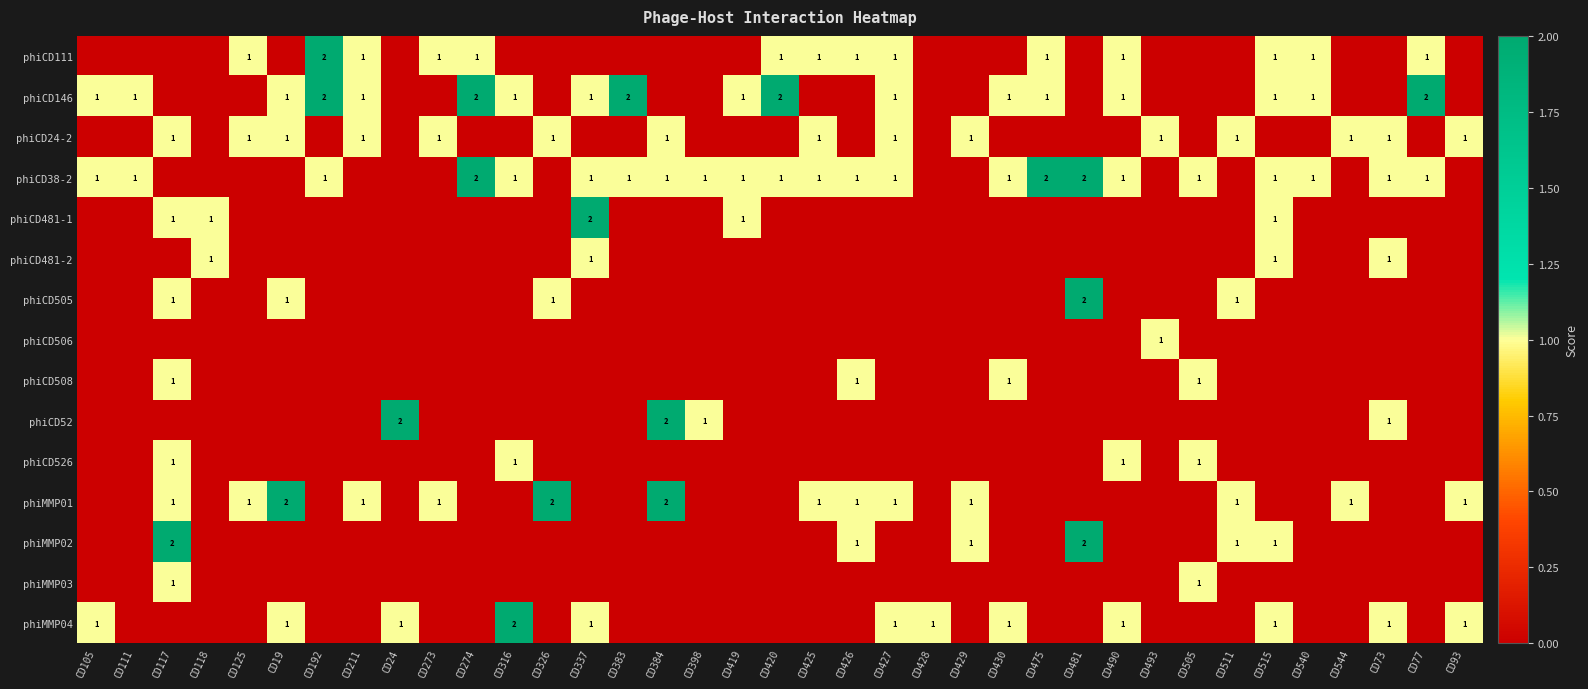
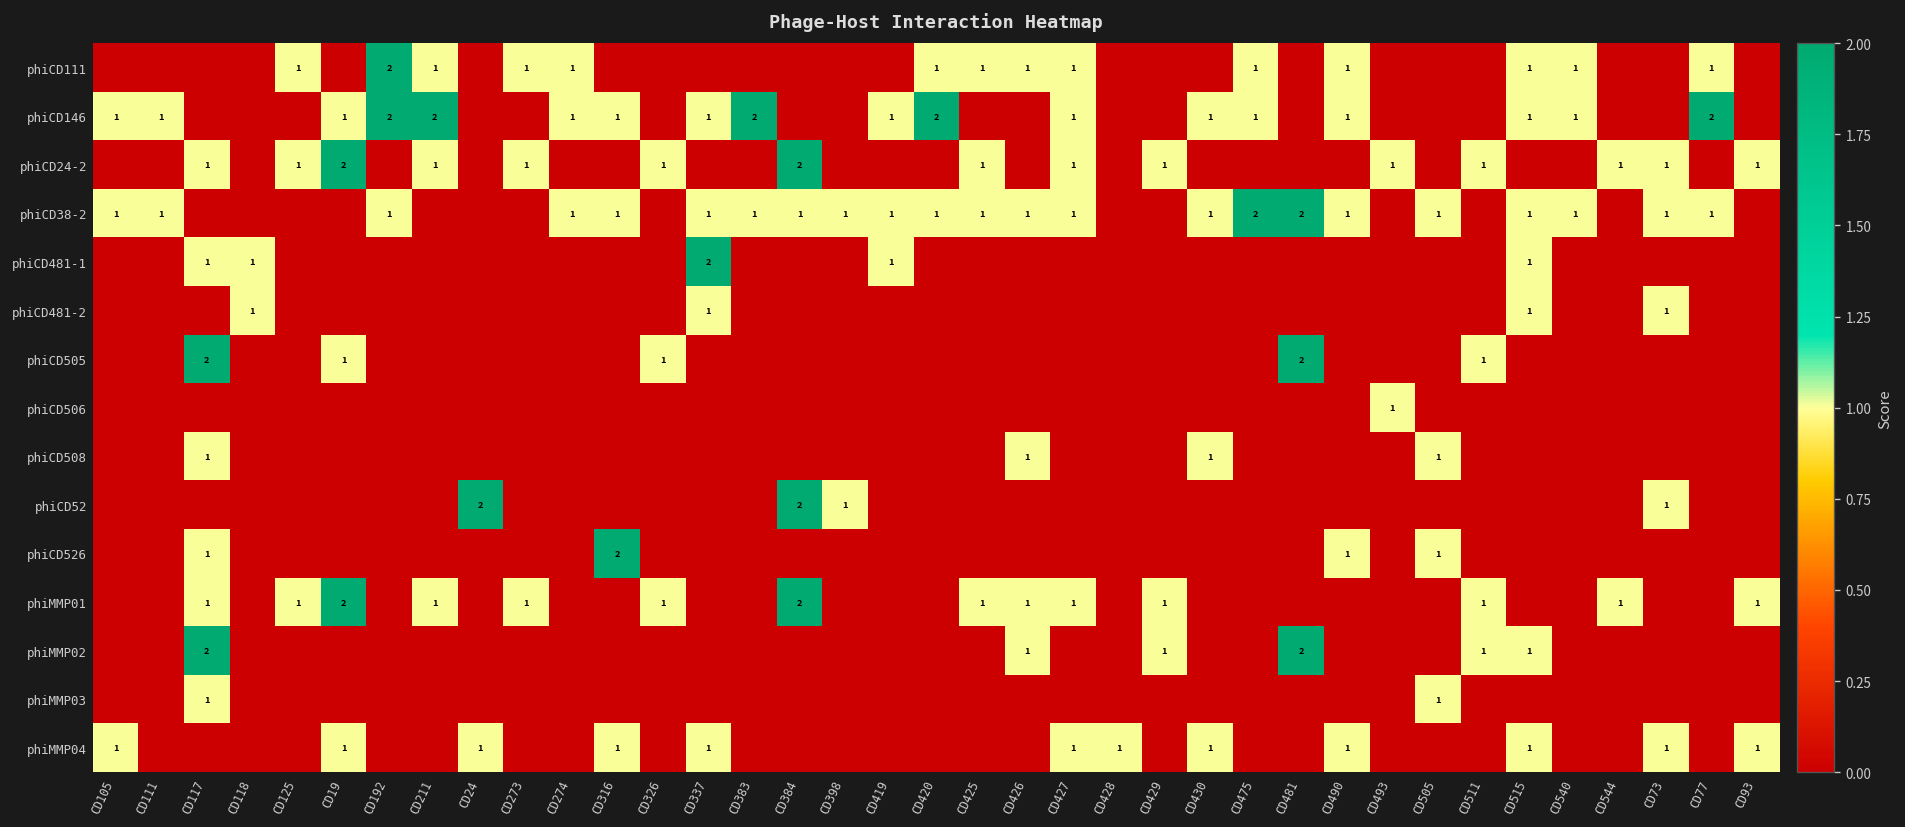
phiCD146, CD211: 1 -> 2
phiCD146, CD274: 2 -> 1
phiCD24-2, CD19: 1 -> 2
phiCD24-2, CD384: 1 -> 2
phiCD38-2, CD274: 2 -> 1
phiCD505, CD117: 1 -> 2
phiCD526, CD316: 1 -> 2
phiMMP01, CD326: 2 -> 1
phiMMP04, CD316: 2 -> 1
